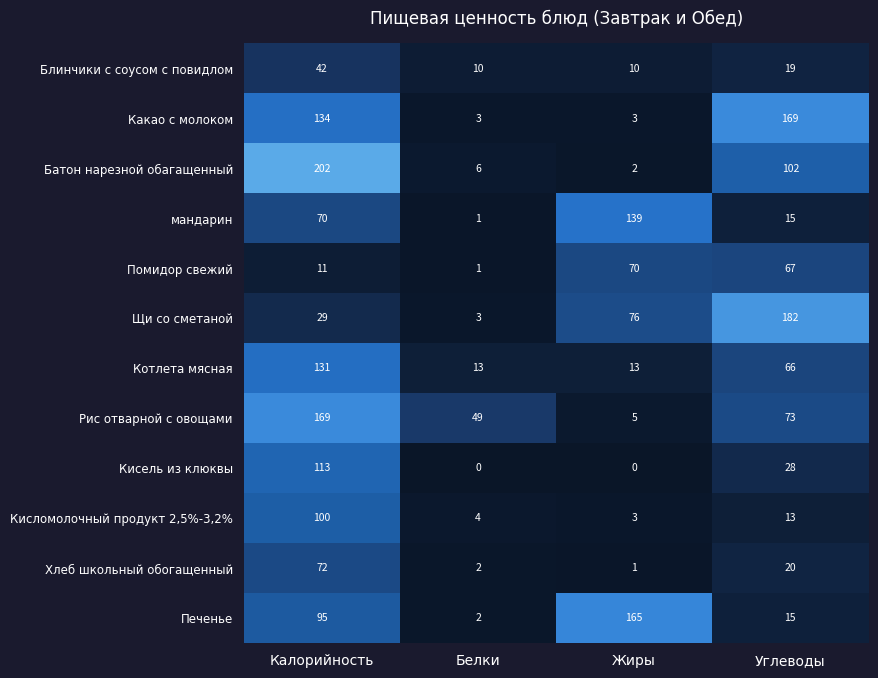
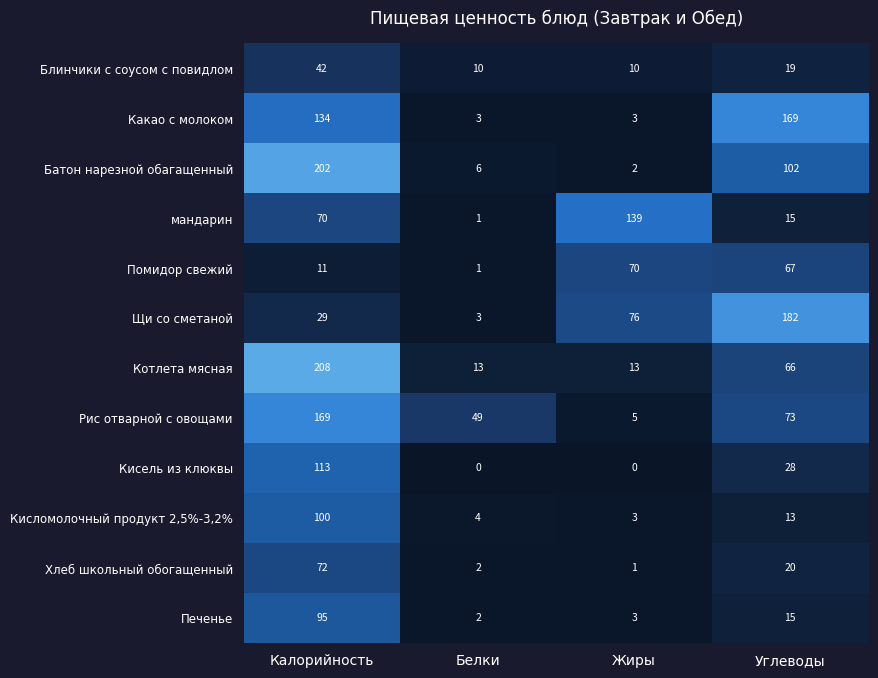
Котлета мясная, Калорийность: 131 -> 208
Печенье, Жиры: 165 -> 3
